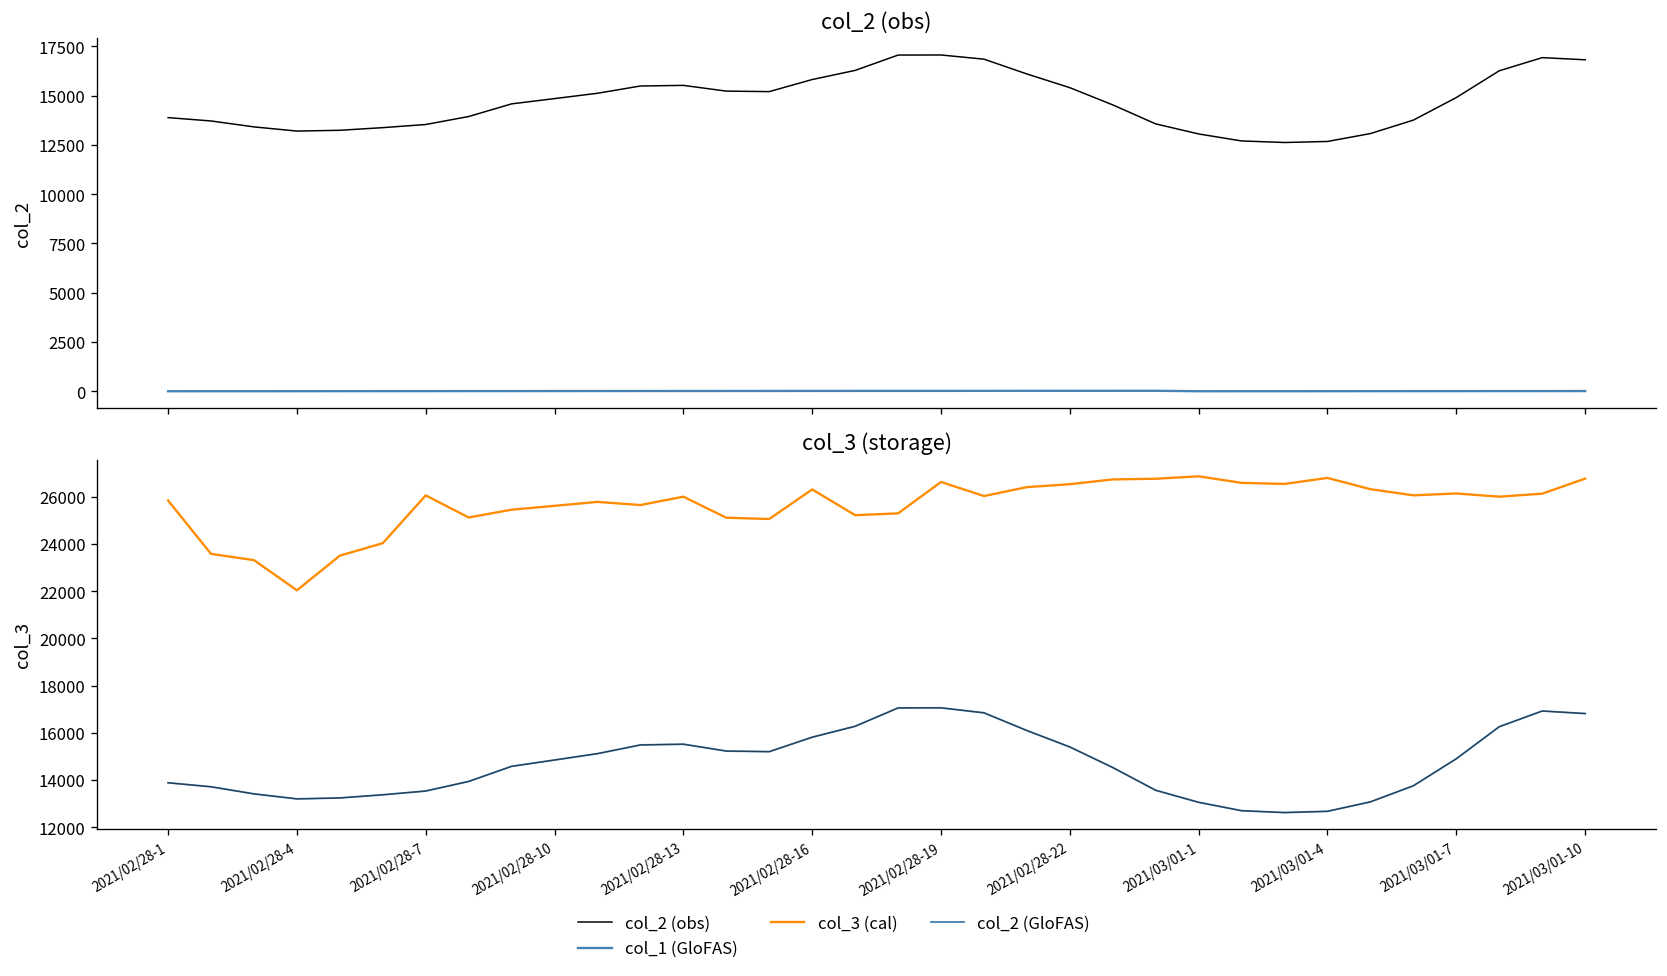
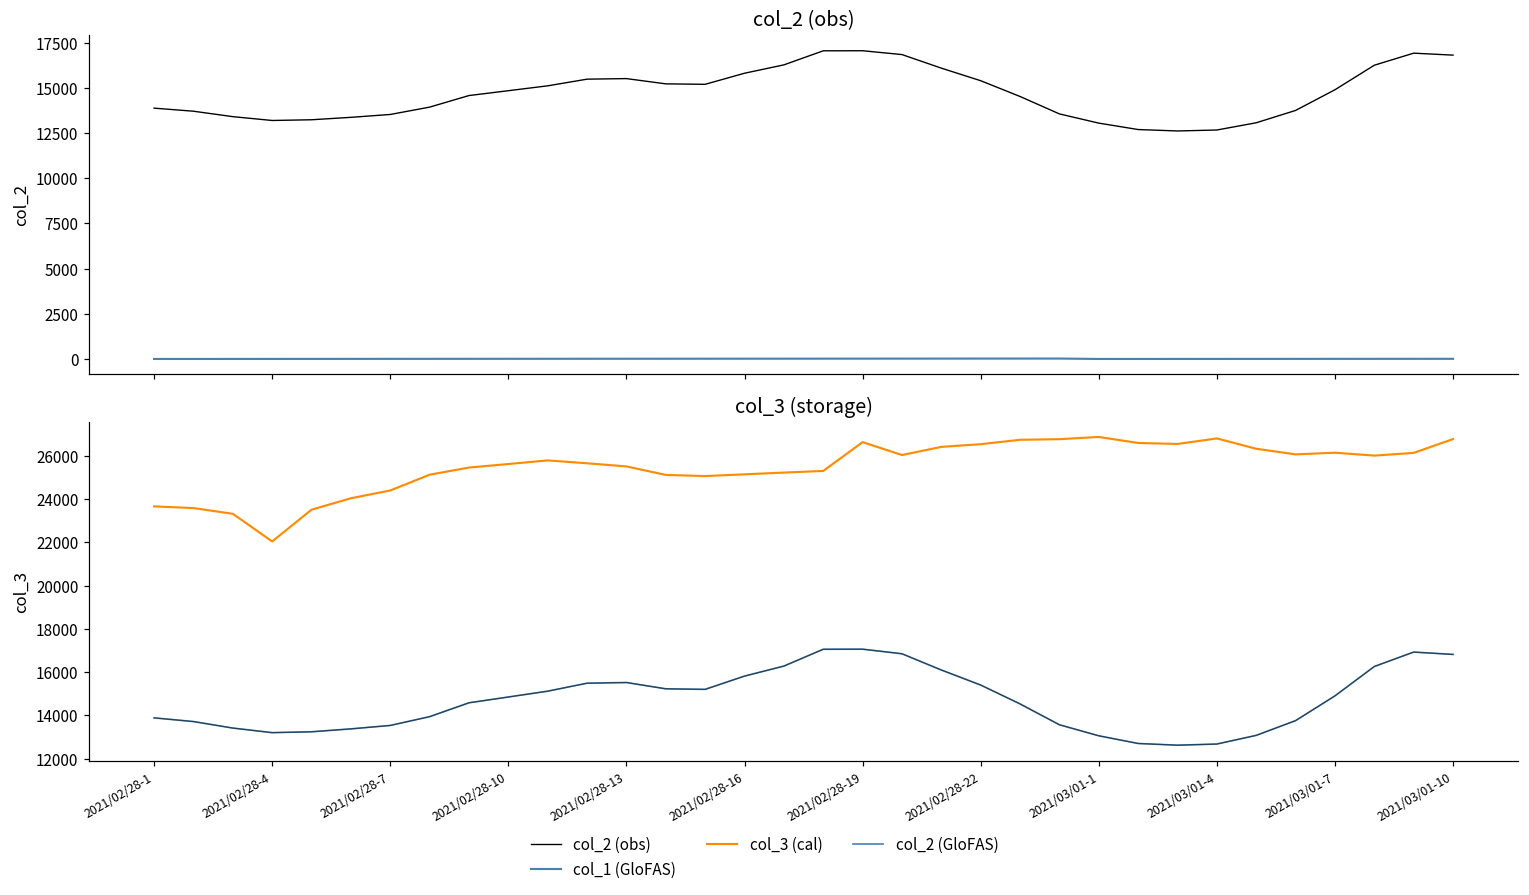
col_3 (storage), col_3 (cal), 2021/02/28-1: 25800 -> 23700
col_3 (storage), col_3 (cal), 2021/02/28-7: 26100 -> 24400
col_3 (storage), col_3 (cal), 2021/02/28-13: 26000 -> 25500
col_3 (storage), col_3 (cal), 2021/02/28-16: 26300 -> 25100
